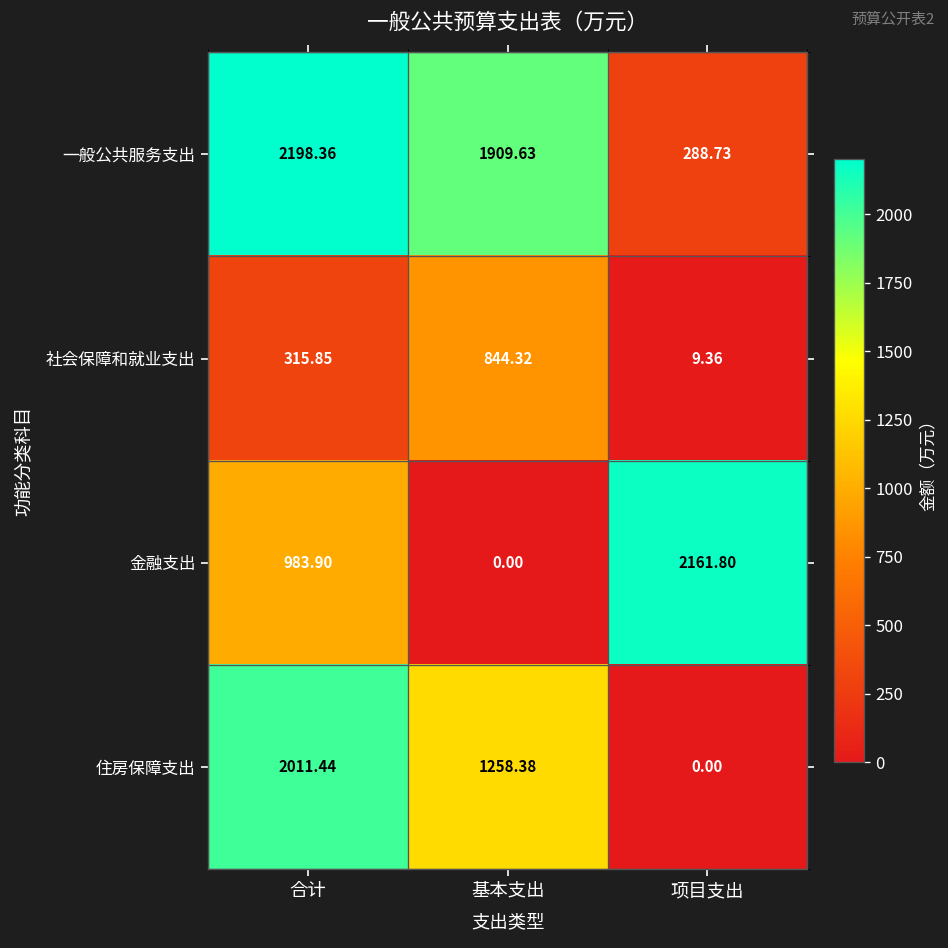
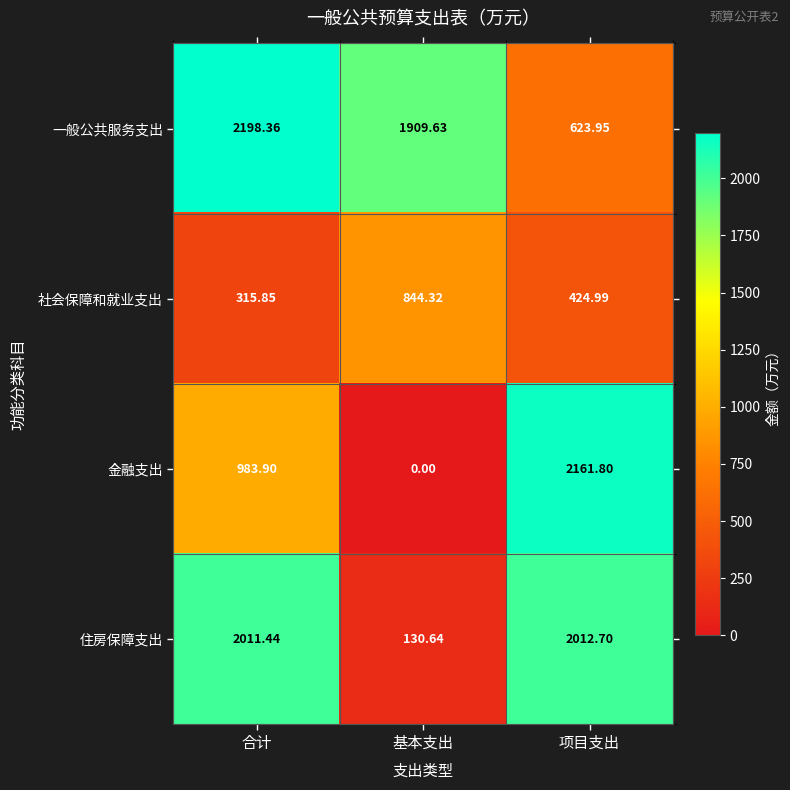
一般公共服务支出, 项目支出: 288.73 -> 623.95
社会保障和就业支出, 项目支出: 9.36 -> 424.99
住房保障支出, 基本支出: 1258.38 -> 130.64
住房保障支出, 项目支出: 0.00 -> 2012.70
